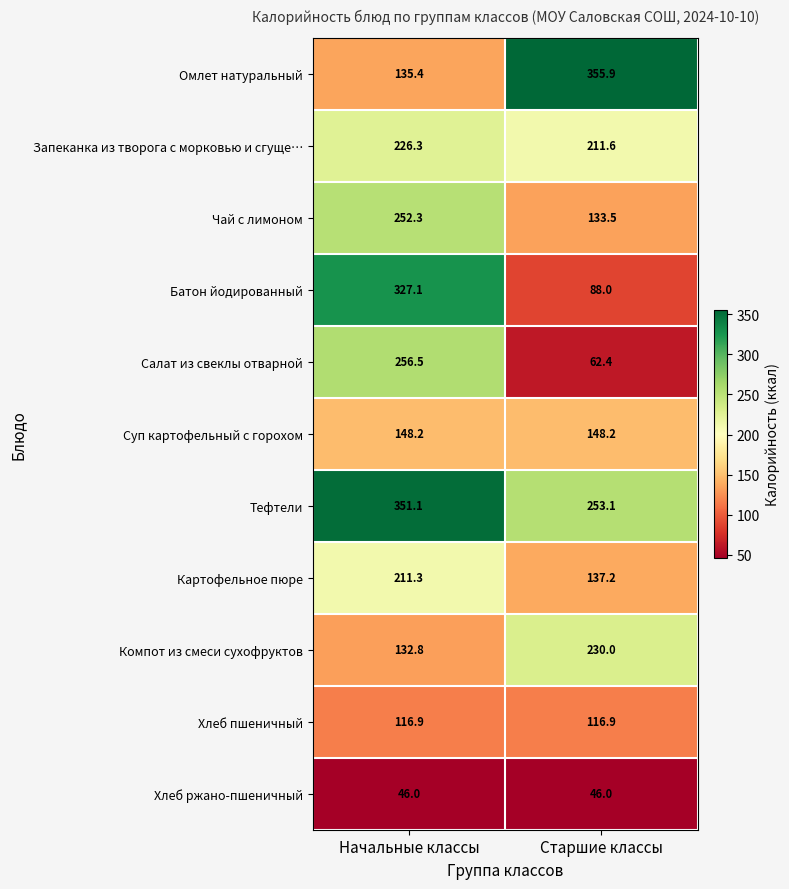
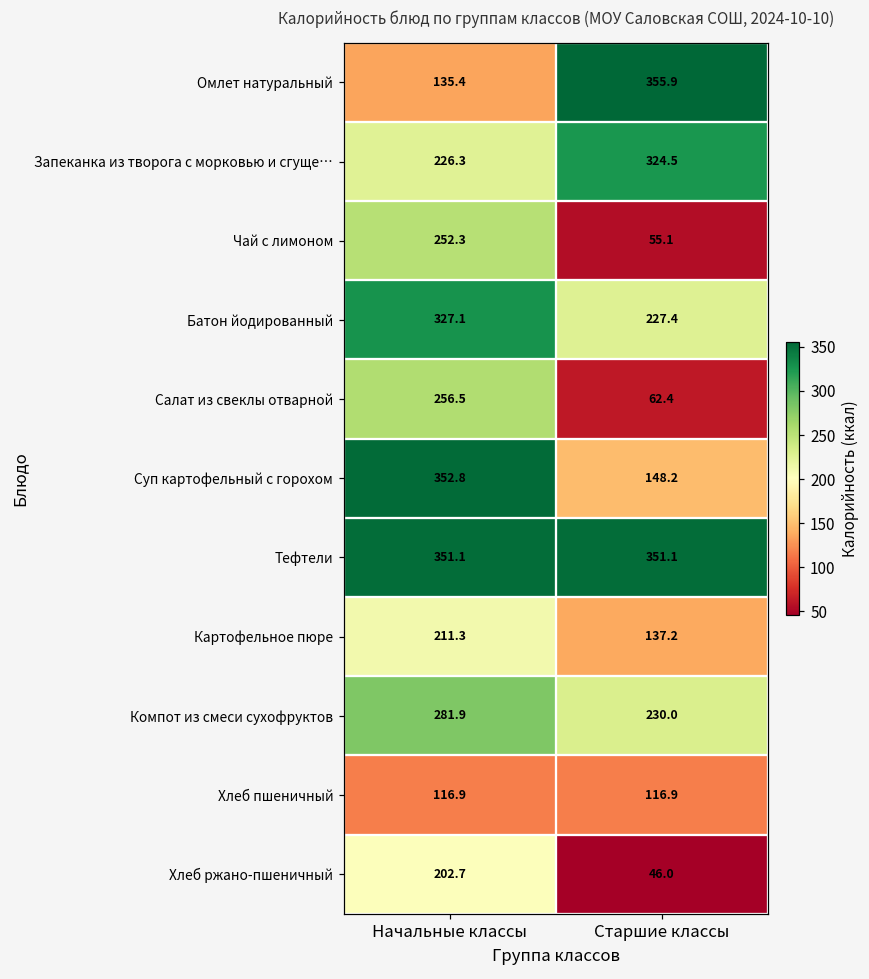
Запеканка из творога с морковью и сгуще…, Старшие классы: 211.6 -> 324.5
Чай с лимоном, Старшие классы: 133.5 -> 55.1
Батон йодированный, Старшие классы: 88.0 -> 227.4
Суп картофельный с горохом, Начальные классы: 148.2 -> 352.8
Тефтели, Старшие классы: 253.1 -> 351.1
Компот из смеси сухофруктов, Начальные классы: 132.8 -> 281.9
Хлеб ржано-пшеничный, Начальные классы: 46.0 -> 202.7
